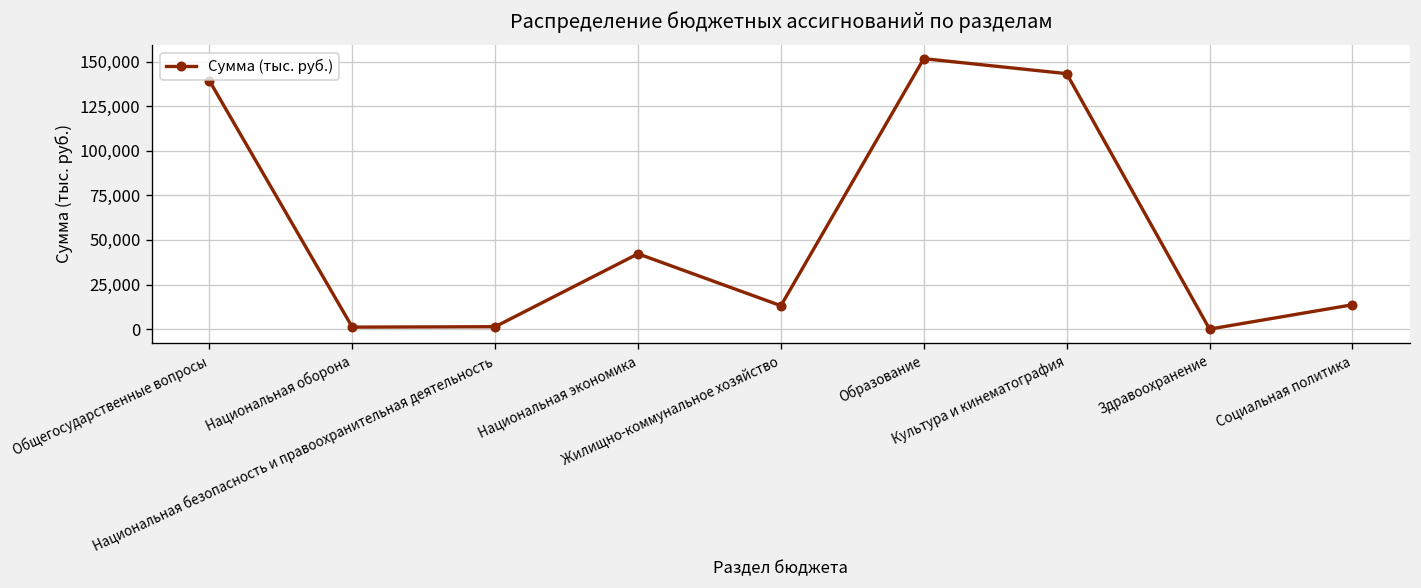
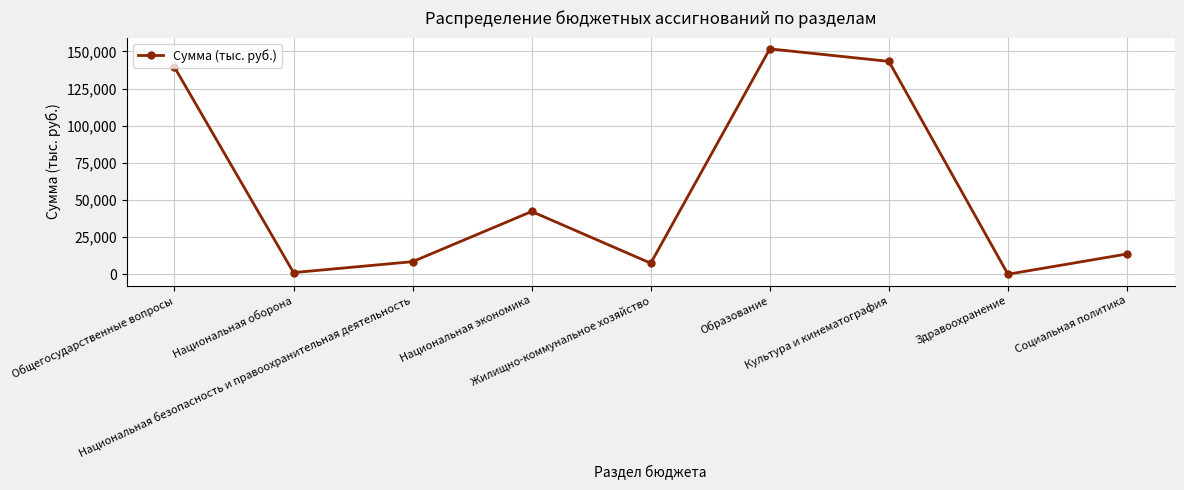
Национальная безопасность и правоохранительная деятельность: 1,000 -> 8,000
Жилищно-коммунальное хозяйство: 13,000 -> 7,000
